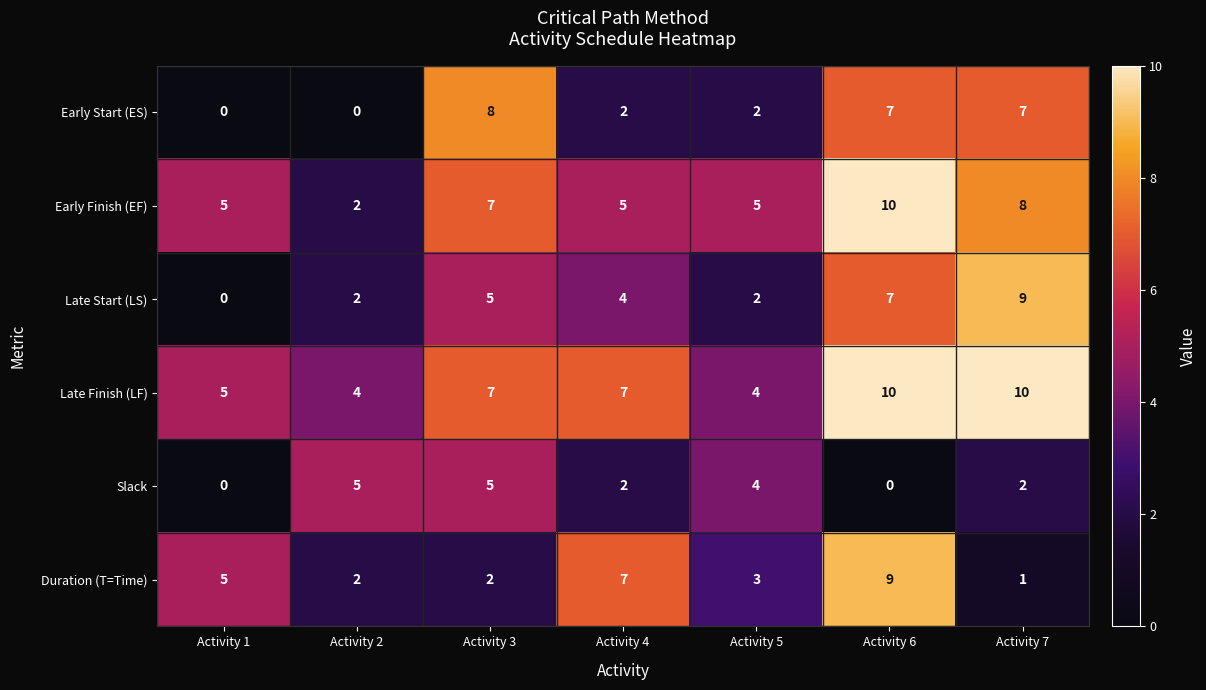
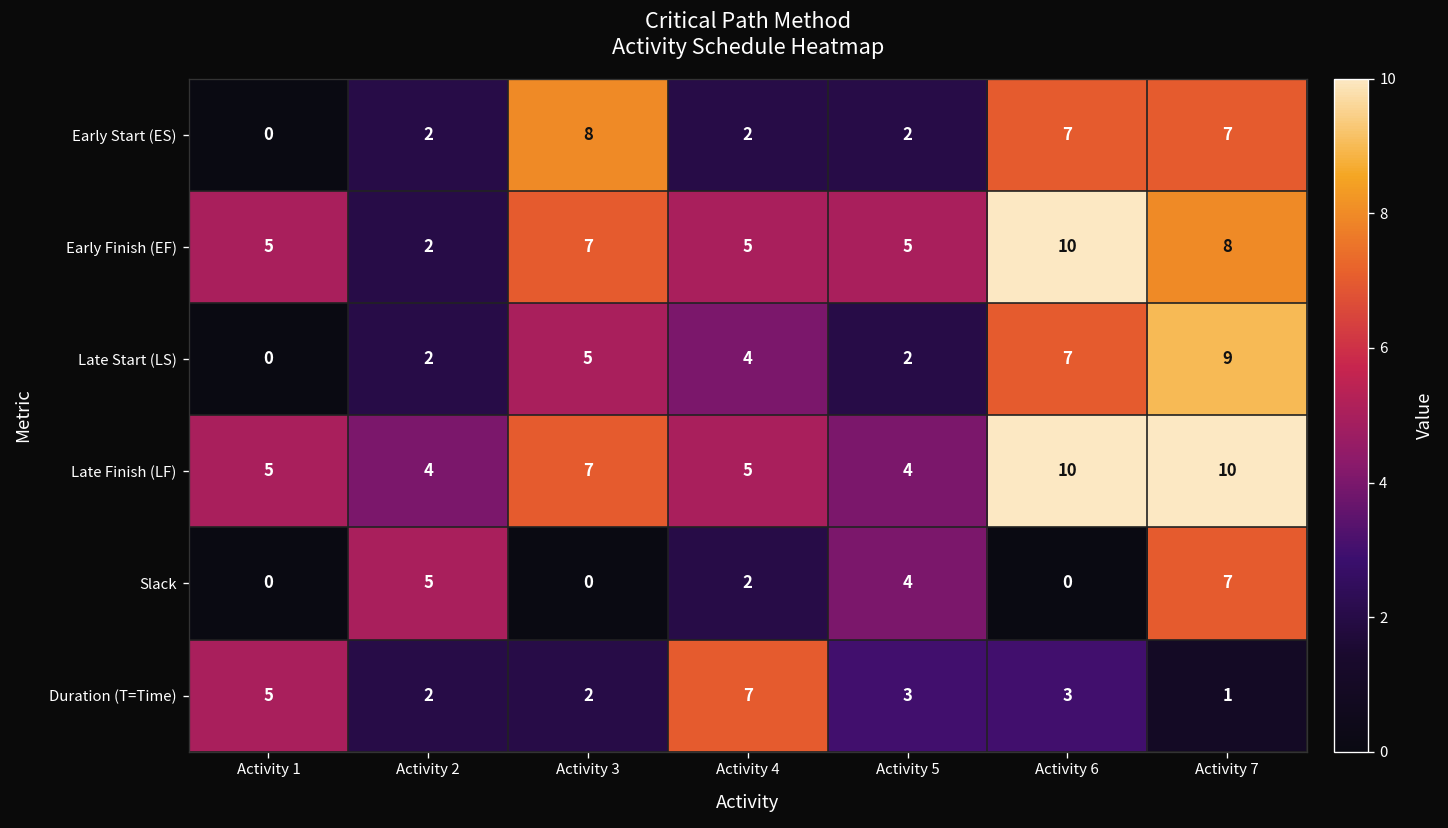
Early Start (ES), Activity 2: 0 -> 2
Late Finish (LF), Activity 4: 7 -> 5
Slack, Activity 3: 5 -> 0
Slack, Activity 7: 2 -> 7
Duration (T=Time), Activity 6: 9 -> 3
